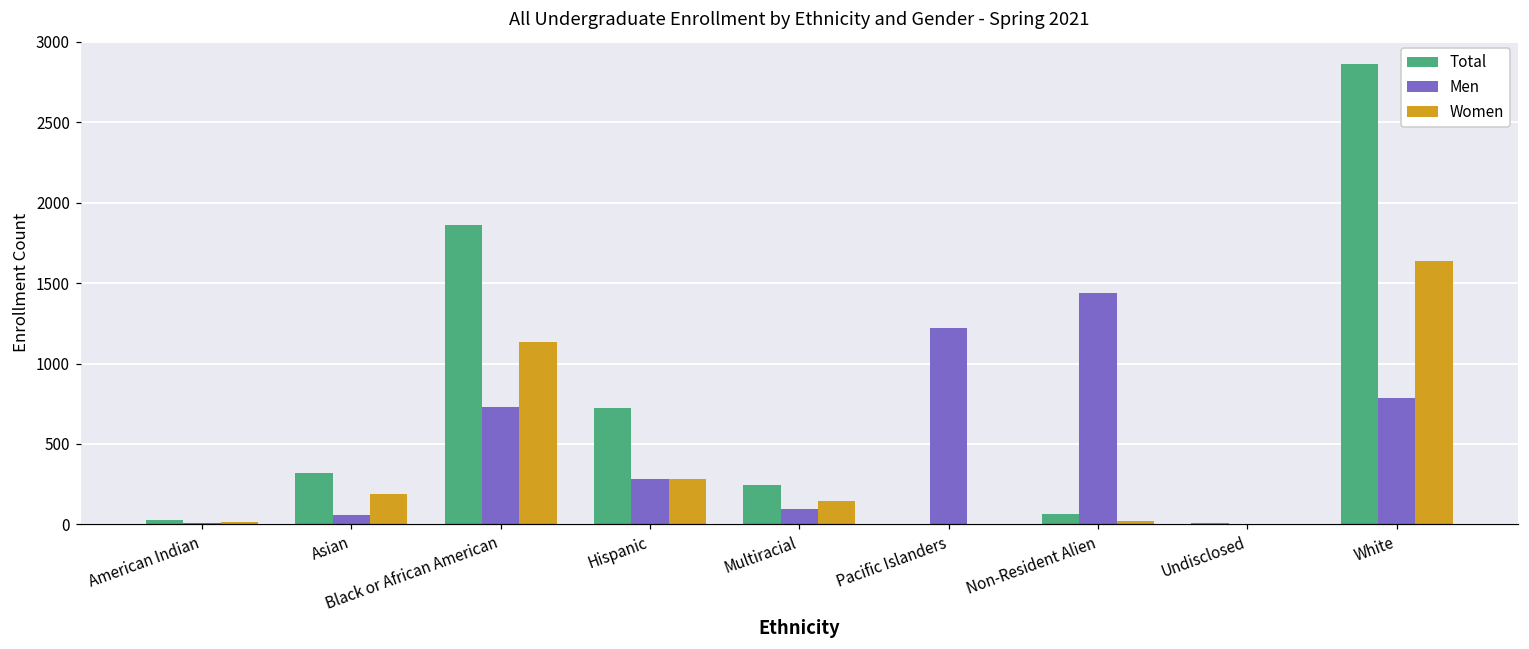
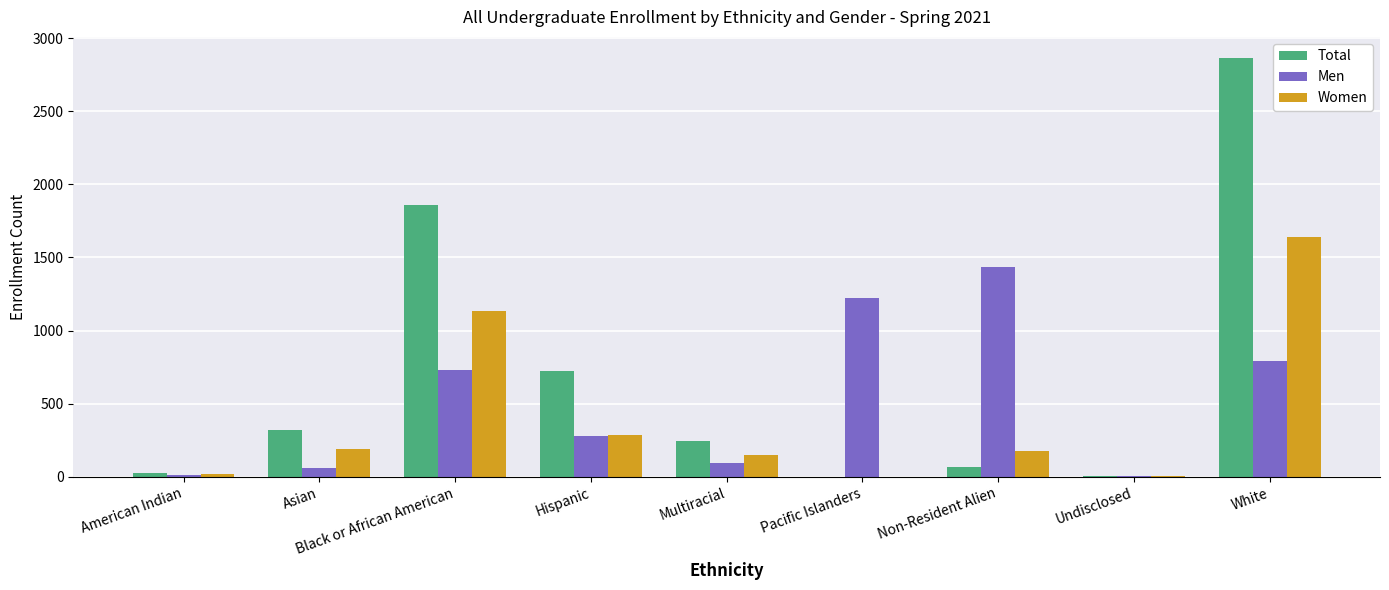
Women, Non-Resident Alien: 20 -> 170
